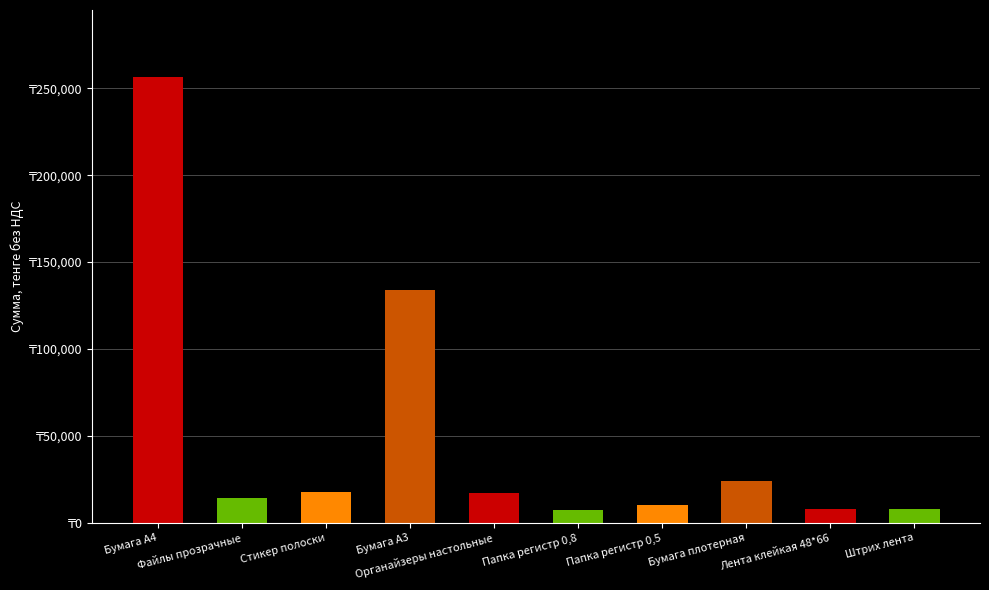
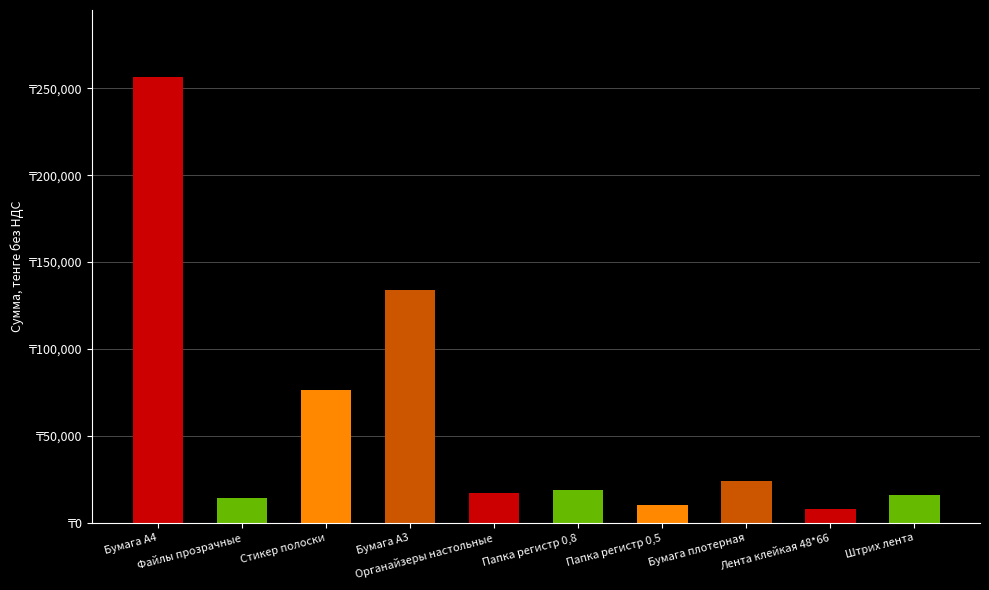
Стикер полоски: ₸18,000 -> ₸76,000
Папка регистр 0,8: ₸7,000 -> ₸19,000
Штрих лента: ₸8,000 -> ₸16,000
